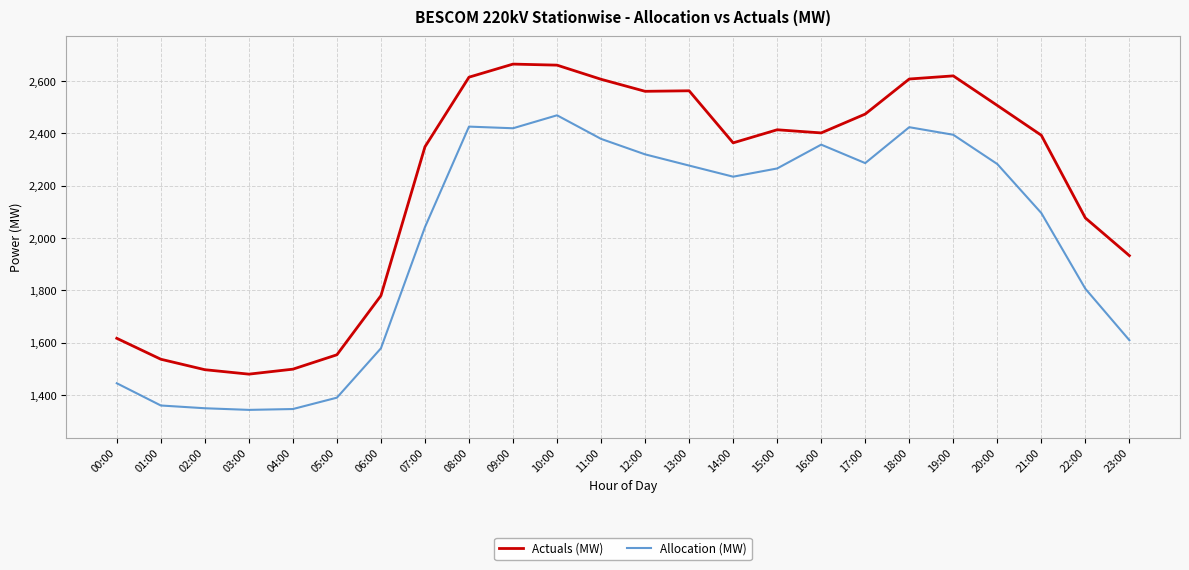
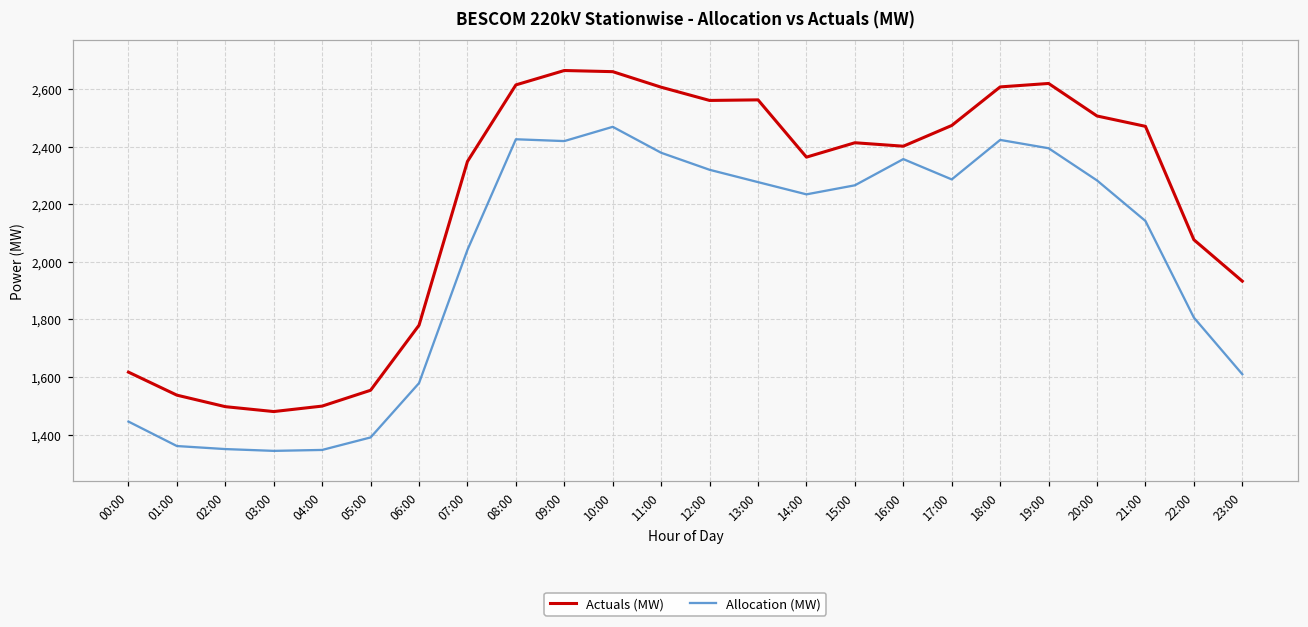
Actuals (MW), 21:00: 2,390 -> 2,470
Allocation (MW), 21:00: 2,100 -> 2,140
